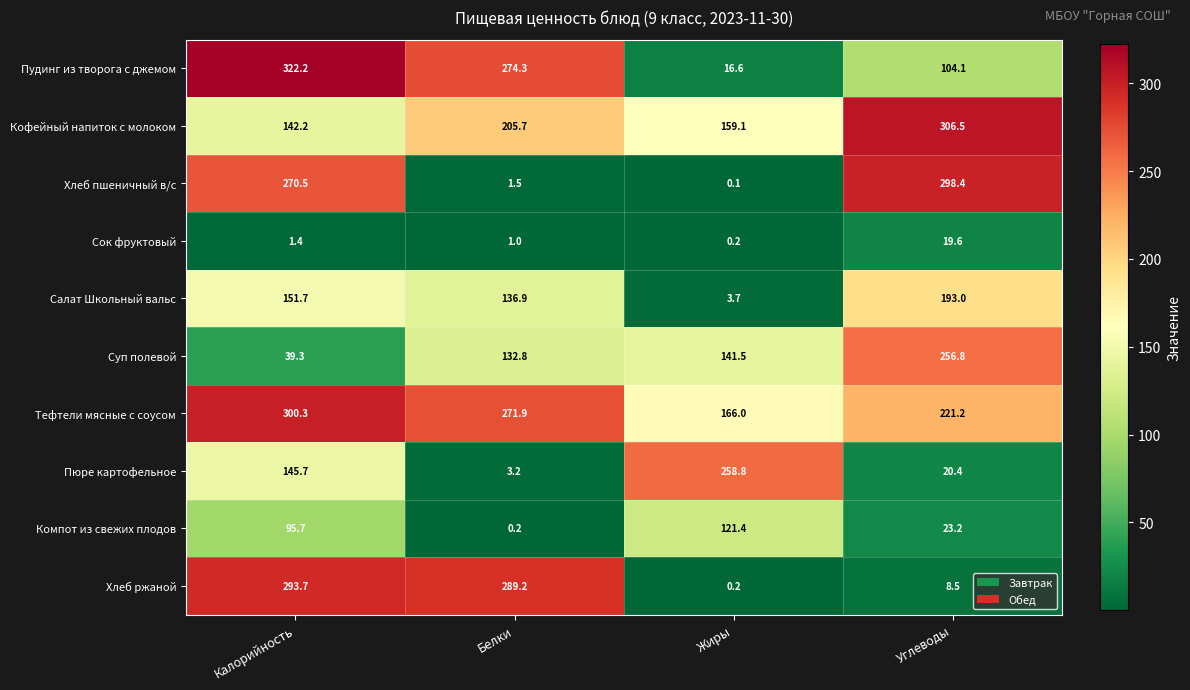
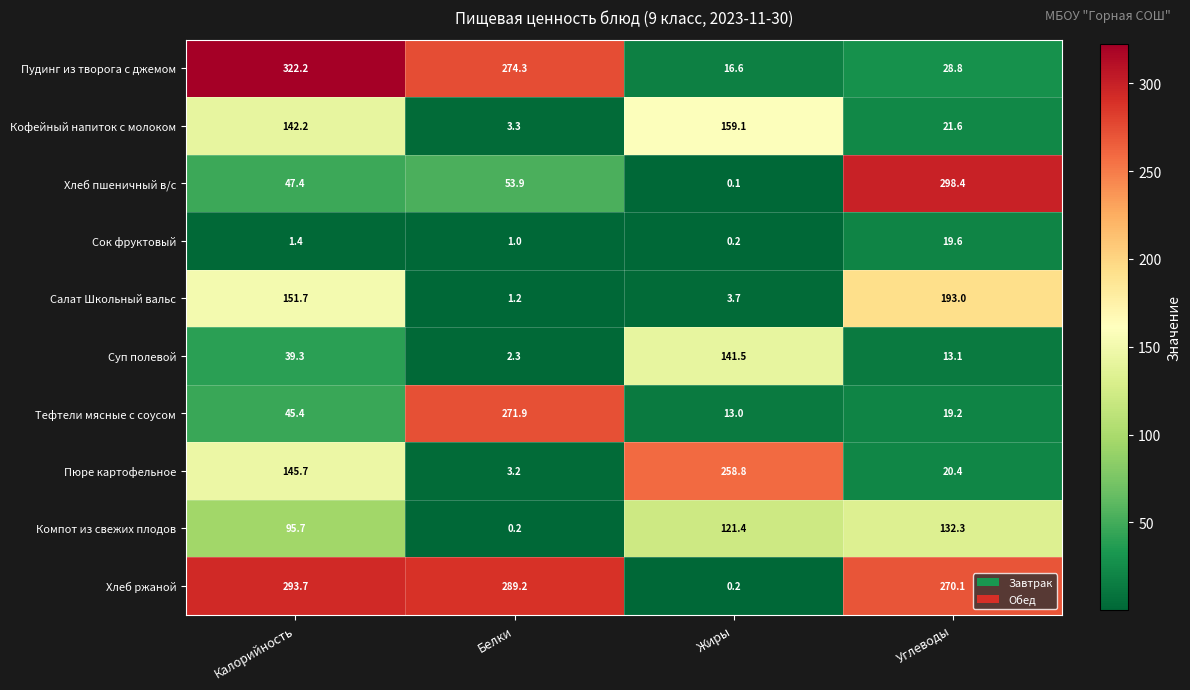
Пудинг из творога с джемом, Углеводы: 104.1 -> 28.8
Кофейный напиток с молоком, Белки: 205.7 -> 3.3
Кофейный напиток с молоком, Углеводы: 306.5 -> 21.6
Хлеб пшеничный в/с, Калорийность: 270.5 -> 47.4
Хлеб пшеничный в/с, Белки: 1.5 -> 53.9
Салат Школьный вальс, Белки: 136.9 -> 1.2
Суп полевой, Белки: 132.8 -> 2.3
Суп полевой, Углеводы: 256.8 -> 13.1
Тефтели мясные с соусом, Калорийность: 300.3 -> 45.4
Тефтели мясные с соусом, Жиры: 166.0 -> 13.0
Тефтели мясные с соусом, Углеводы: 221.2 -> 19.2
Компот из свежих плодов, Углеводы: 23.2 -> 132.3
Хлеб ржаной, Углеводы: 8.5 -> 270.1
